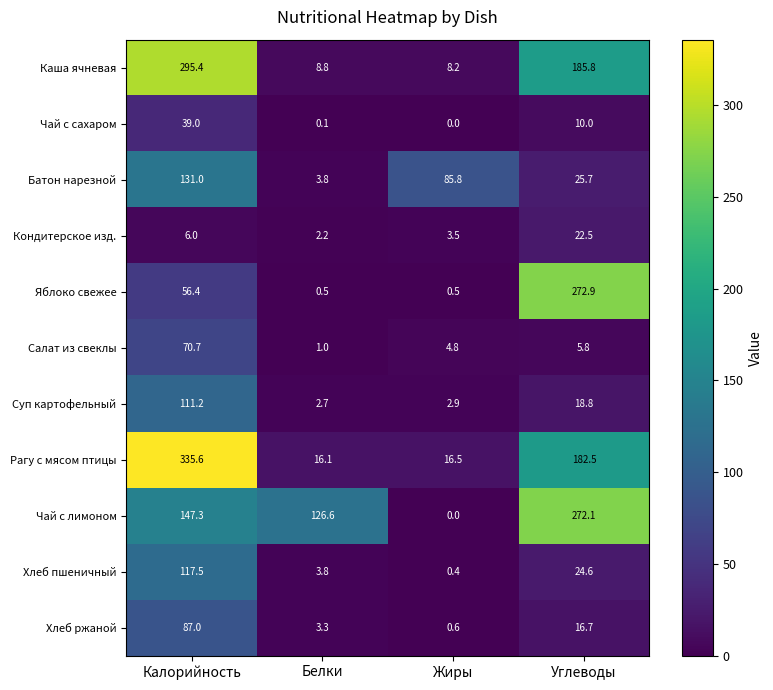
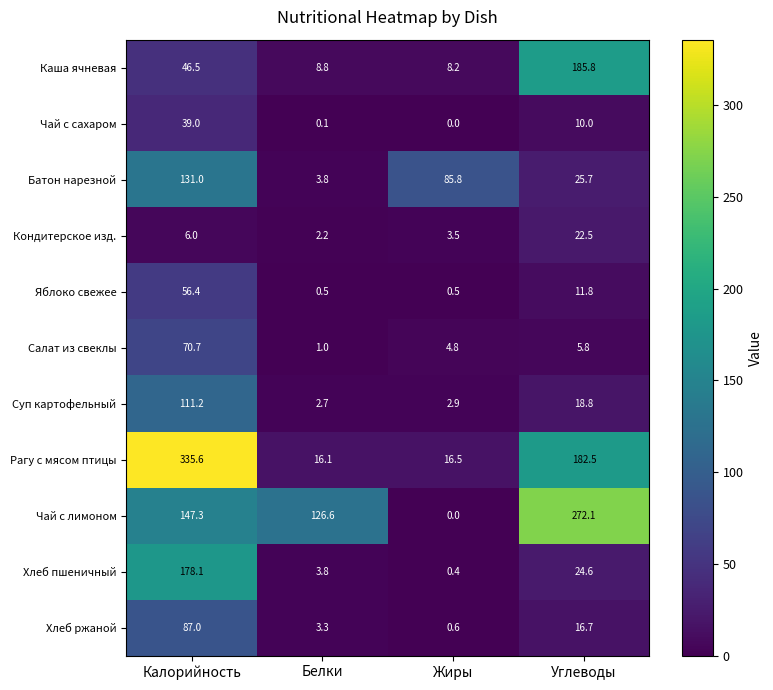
Каша ячневая, Калорийность: 295.4 -> 46.5
Яблоко свежее, Углеводы: 272.9 -> 11.8
Хлеб пшеничный, Калорийность: 117.5 -> 178.1
